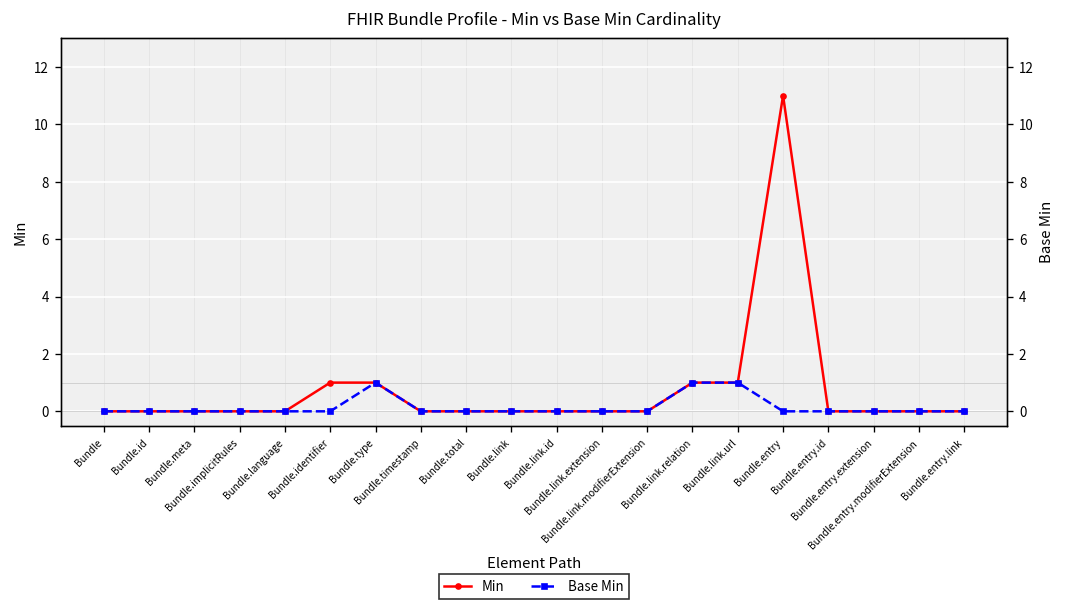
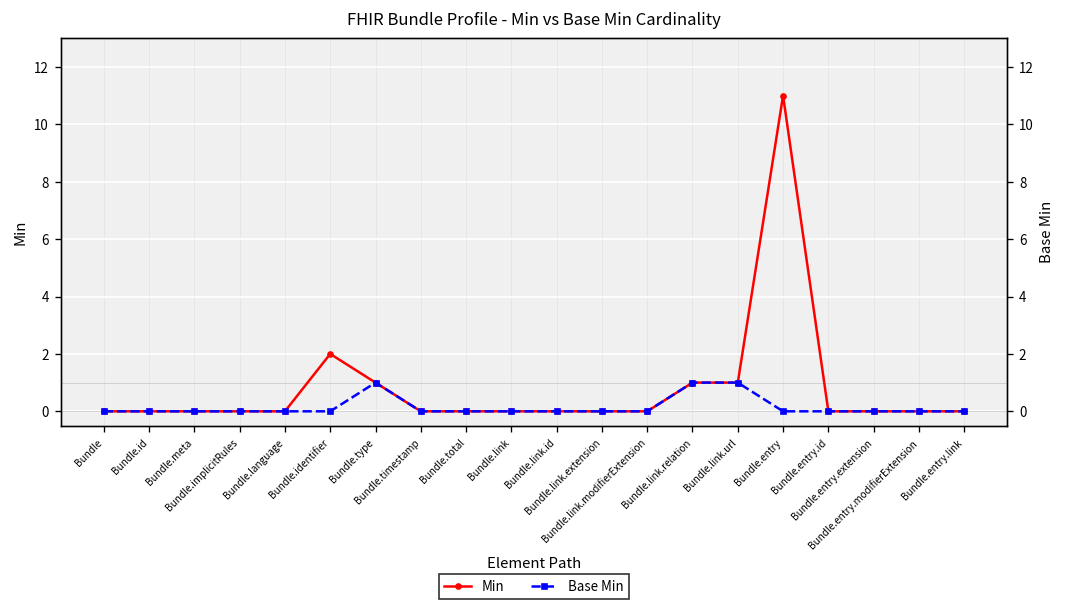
Min, Bundle.identifier: 1 -> 2
